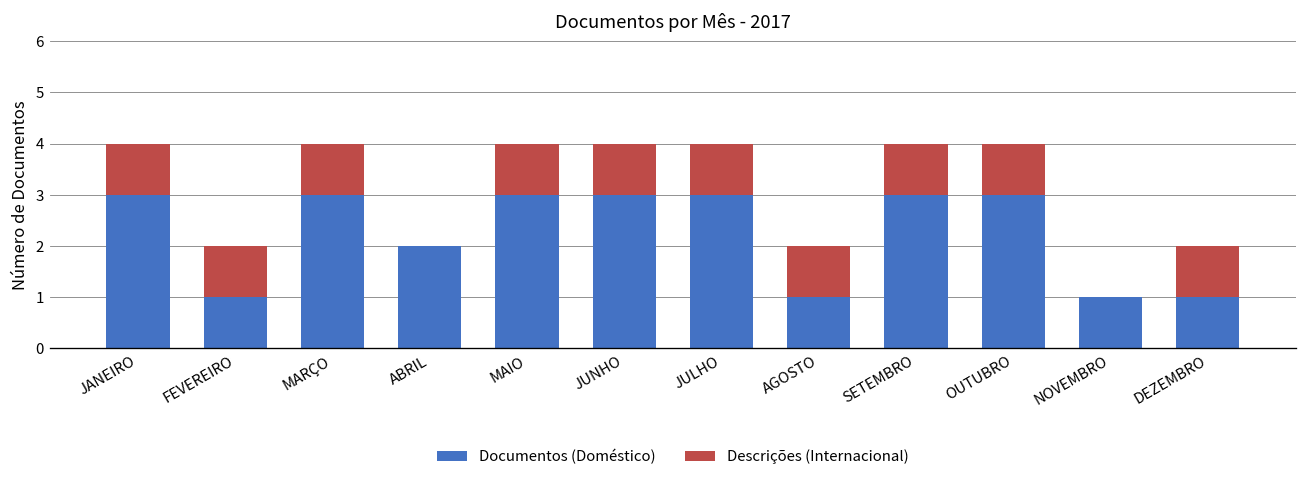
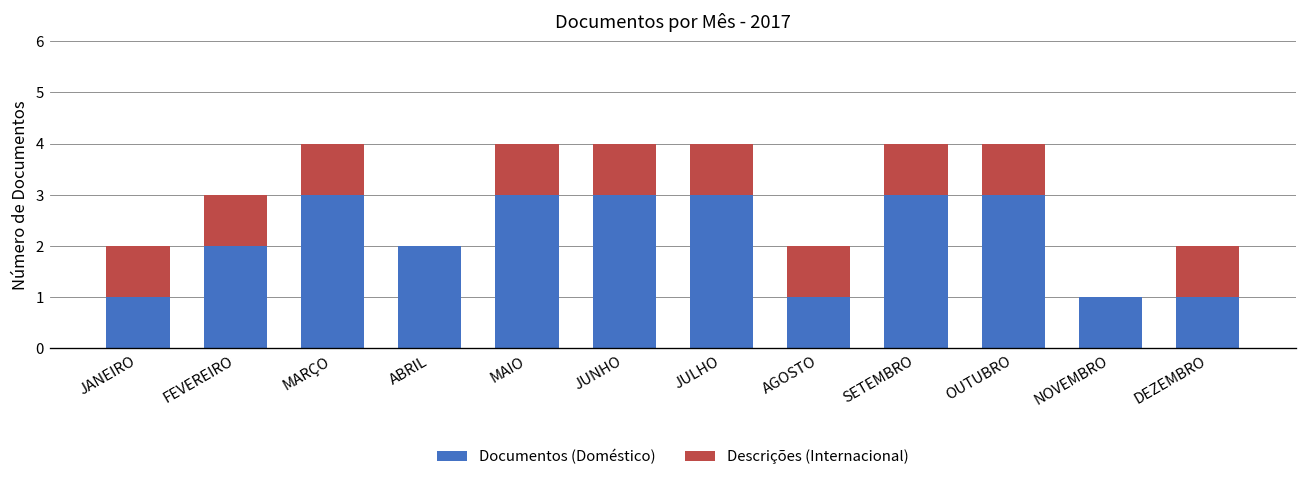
Documentos (Doméstico), JANEIRO: 3 -> 1
Documentos (Doméstico), FEVEREIRO: 1 -> 2
